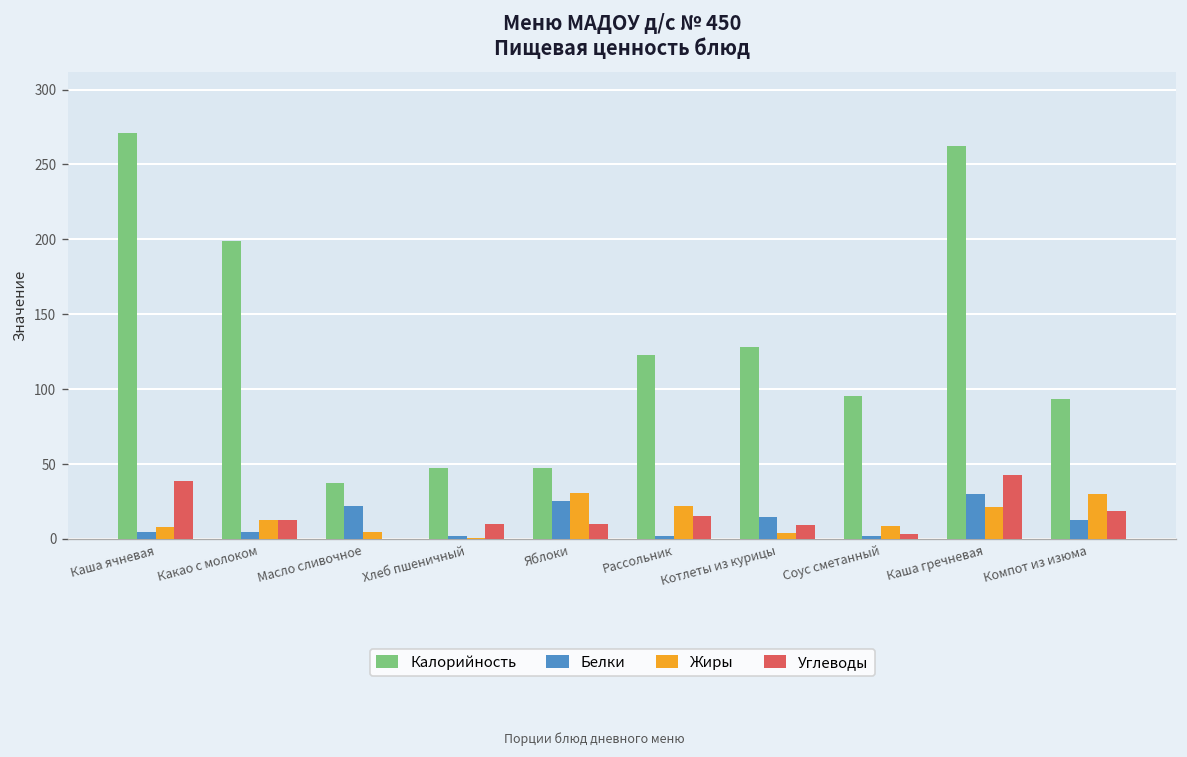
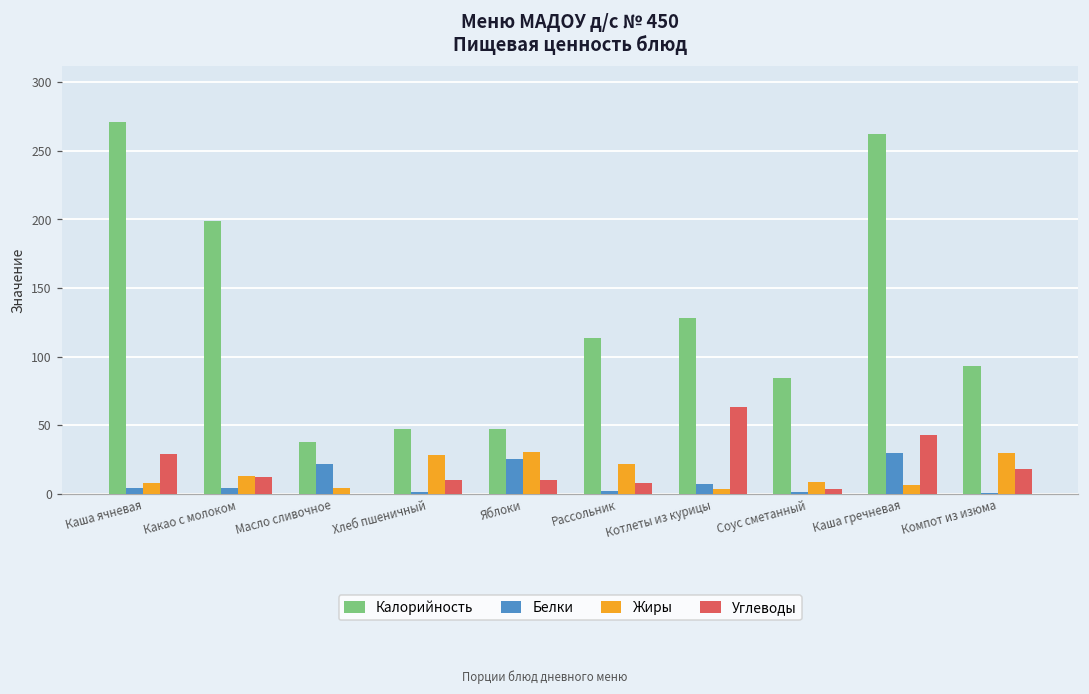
Углеводы, Каша ячневая: 39 -> 29
Жиры, Хлеб пшеничный: 0 -> 28
Калорийность, Рассольник: 123 -> 113
Углеводы, Рассольник: 15 -> 8
Белки, Котлеты из курицы: 15 -> 7
Углеводы, Котлеты из курицы: 9 -> 63
Калорийность, Соус сметанный: 95 -> 85
Жиры, Каша гречневая: 21 -> 7
Белки, Компот из изюма: 12 -> 0
